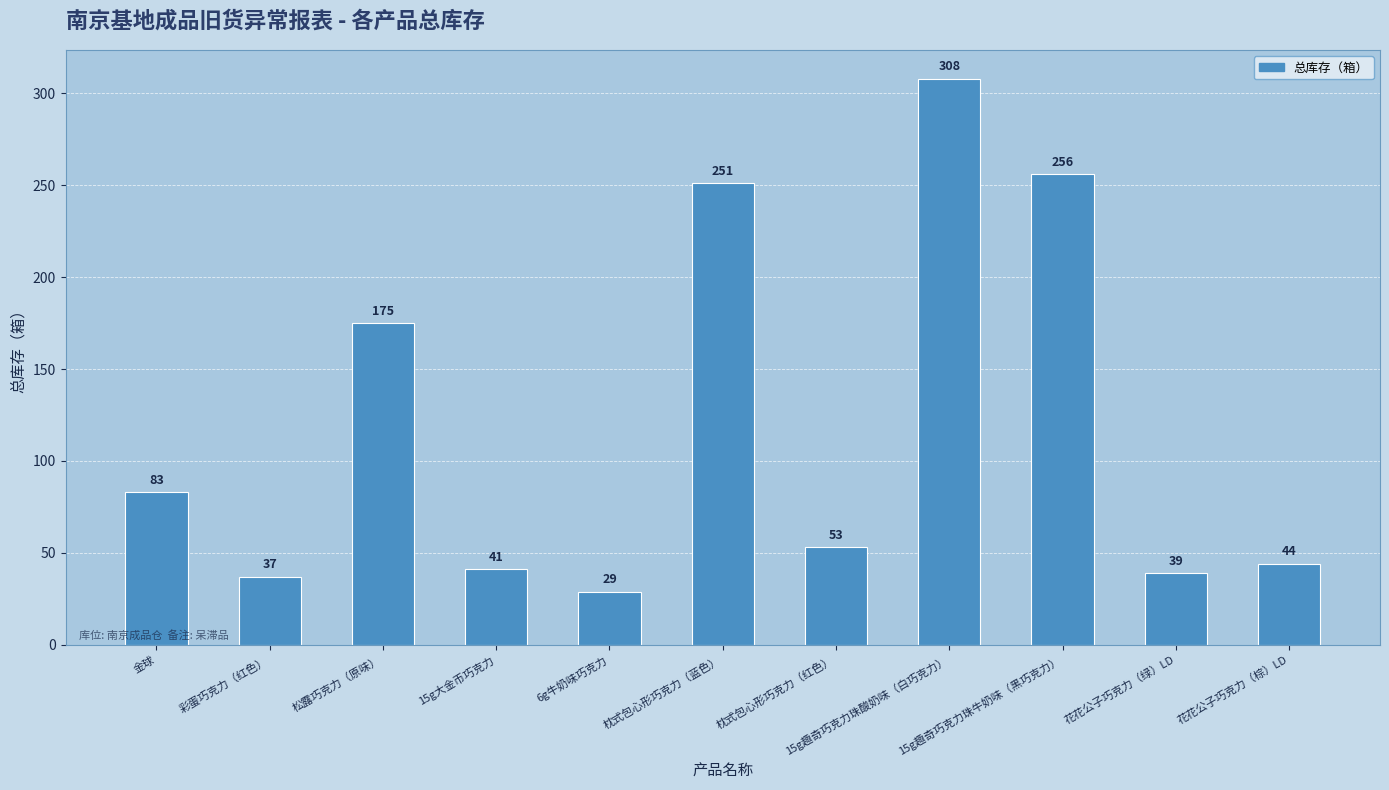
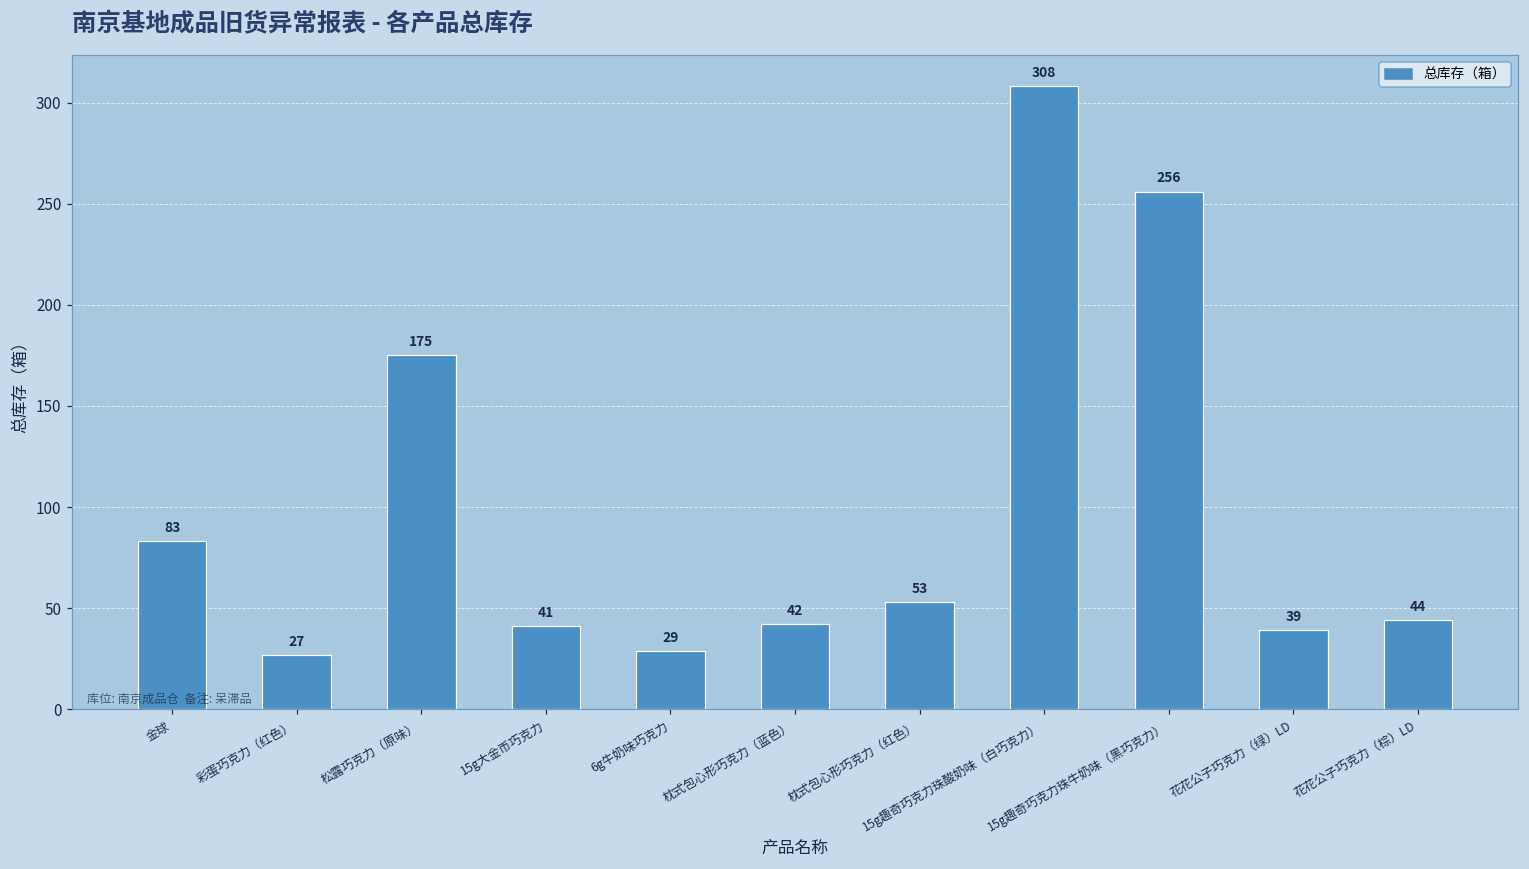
彩蛋巧克力（红色）: 37 -> 27
枕式包心形巧克力（蓝色）: 251 -> 42
